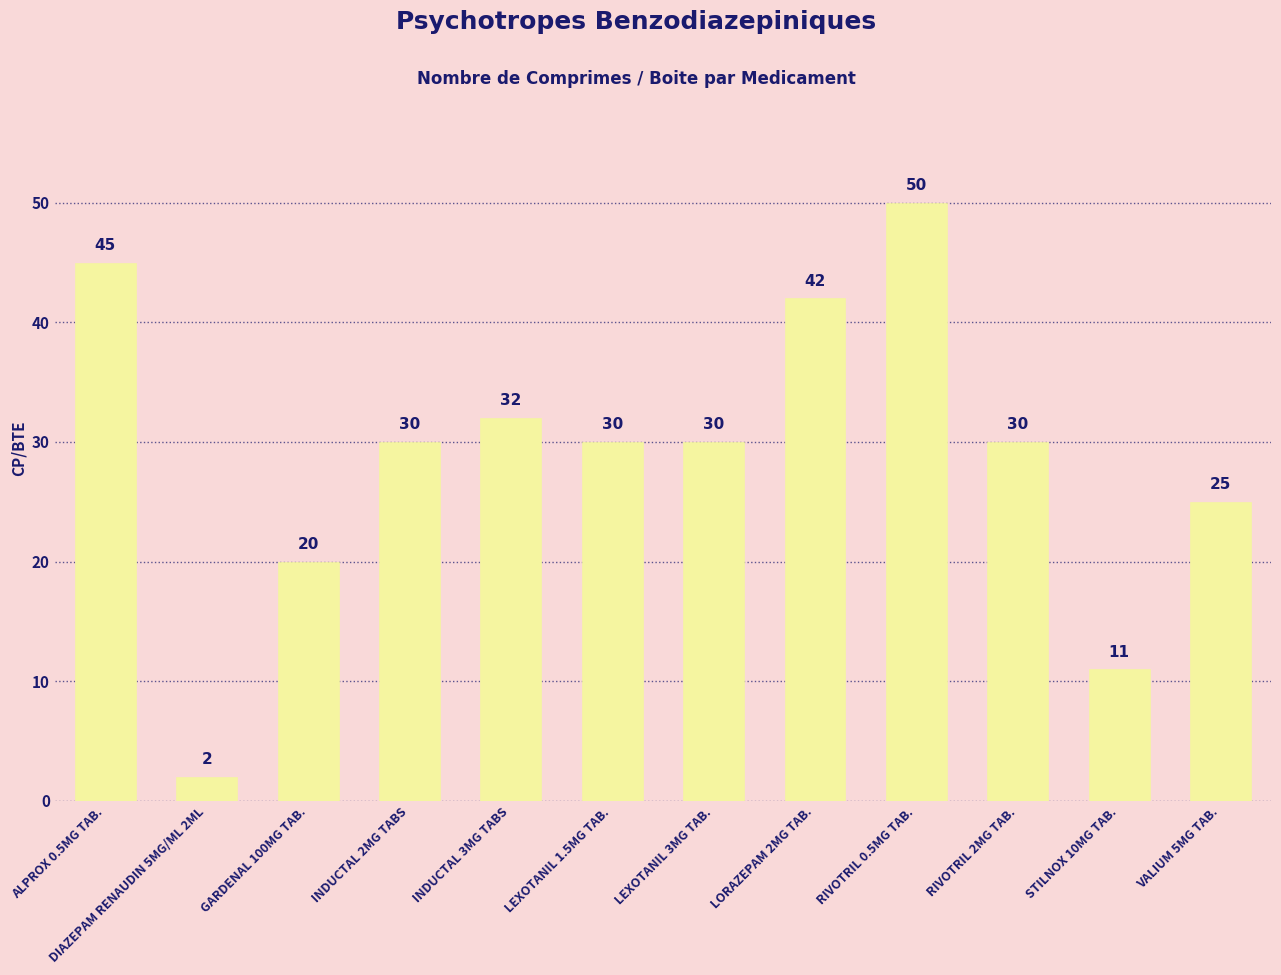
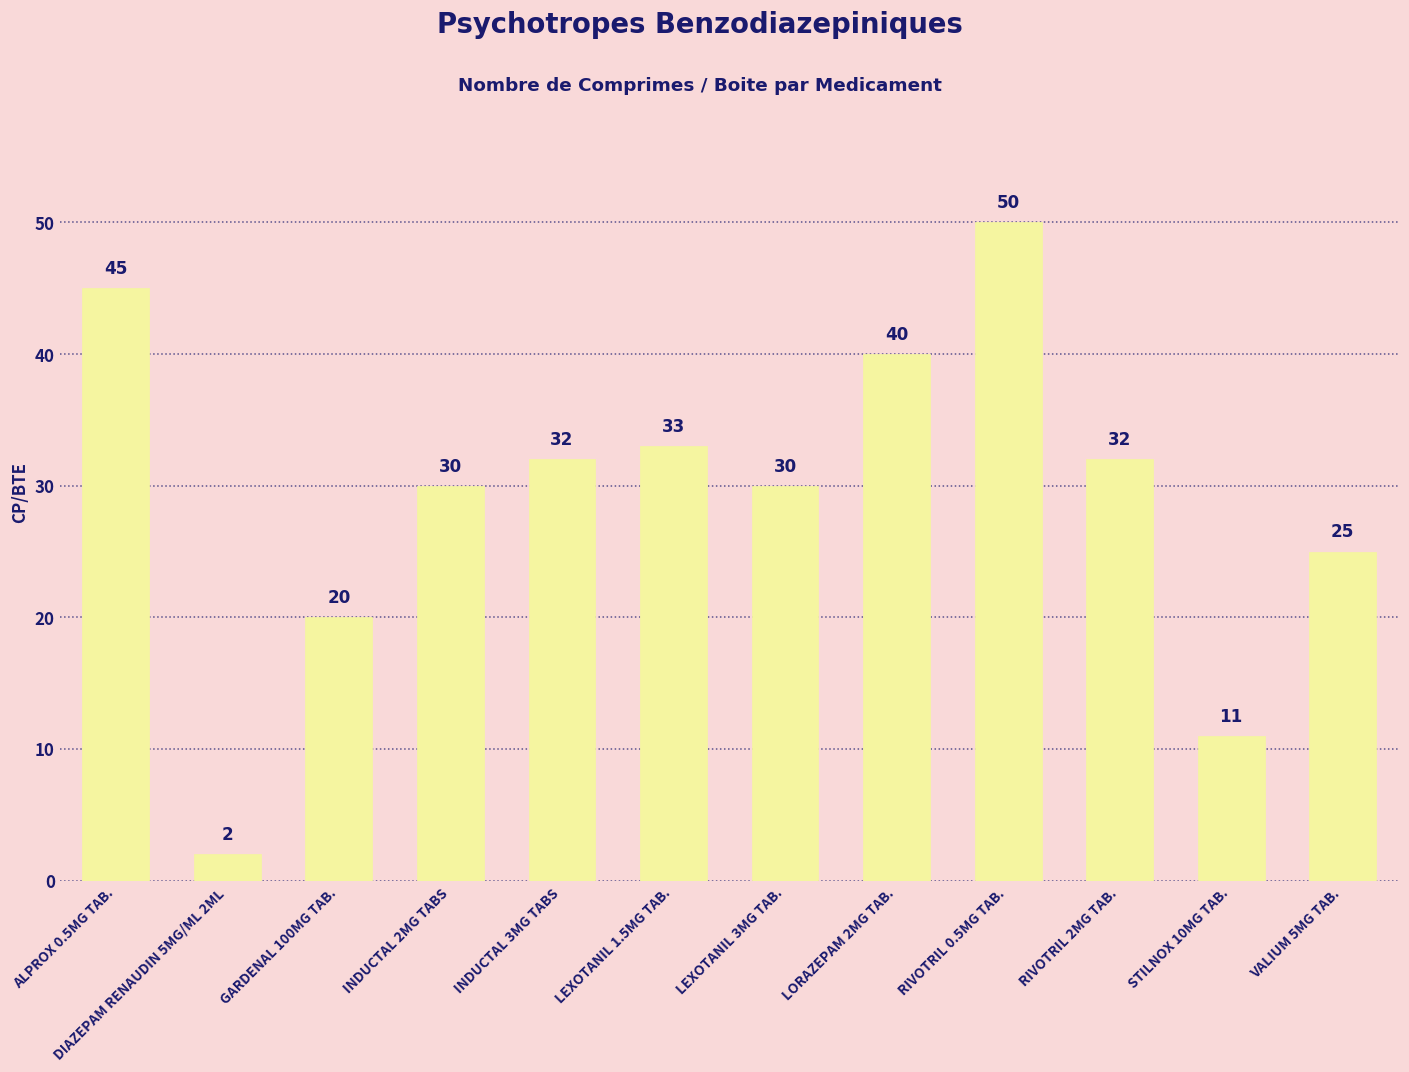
LEXOTANIL 1.5MG TAB.: 30 -> 33
LORAZEPAM 2MG TAB.: 42 -> 40
RIVOTRIL 2MG TAB.: 30 -> 32
